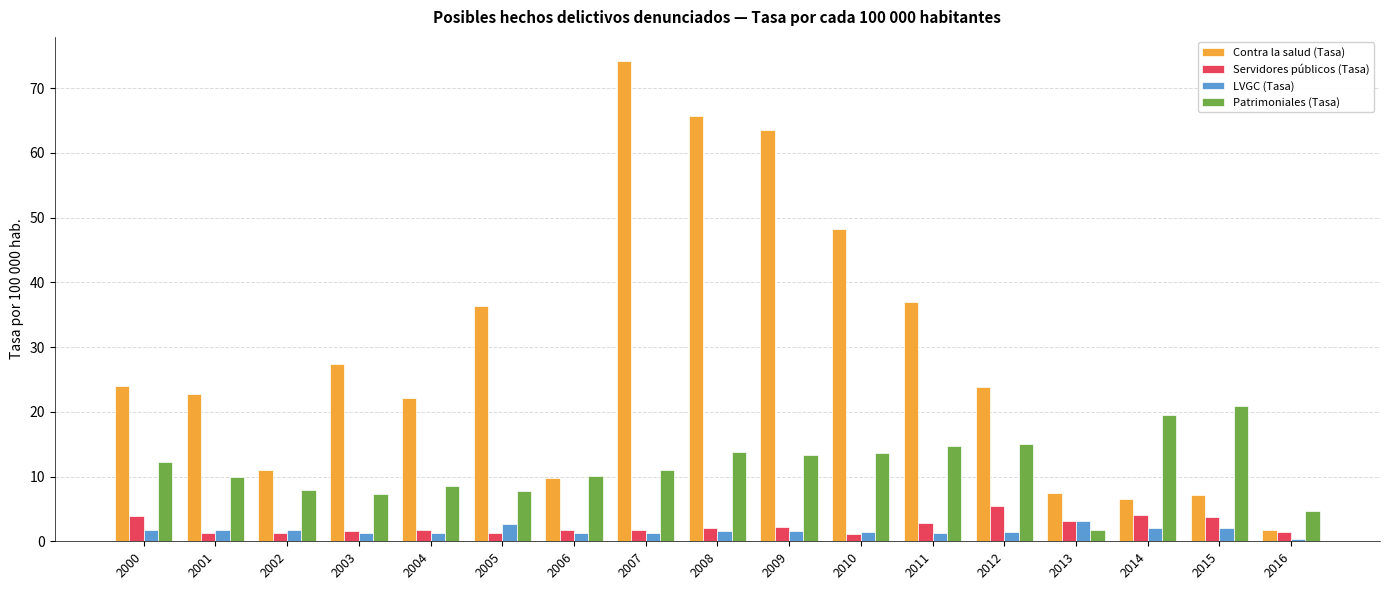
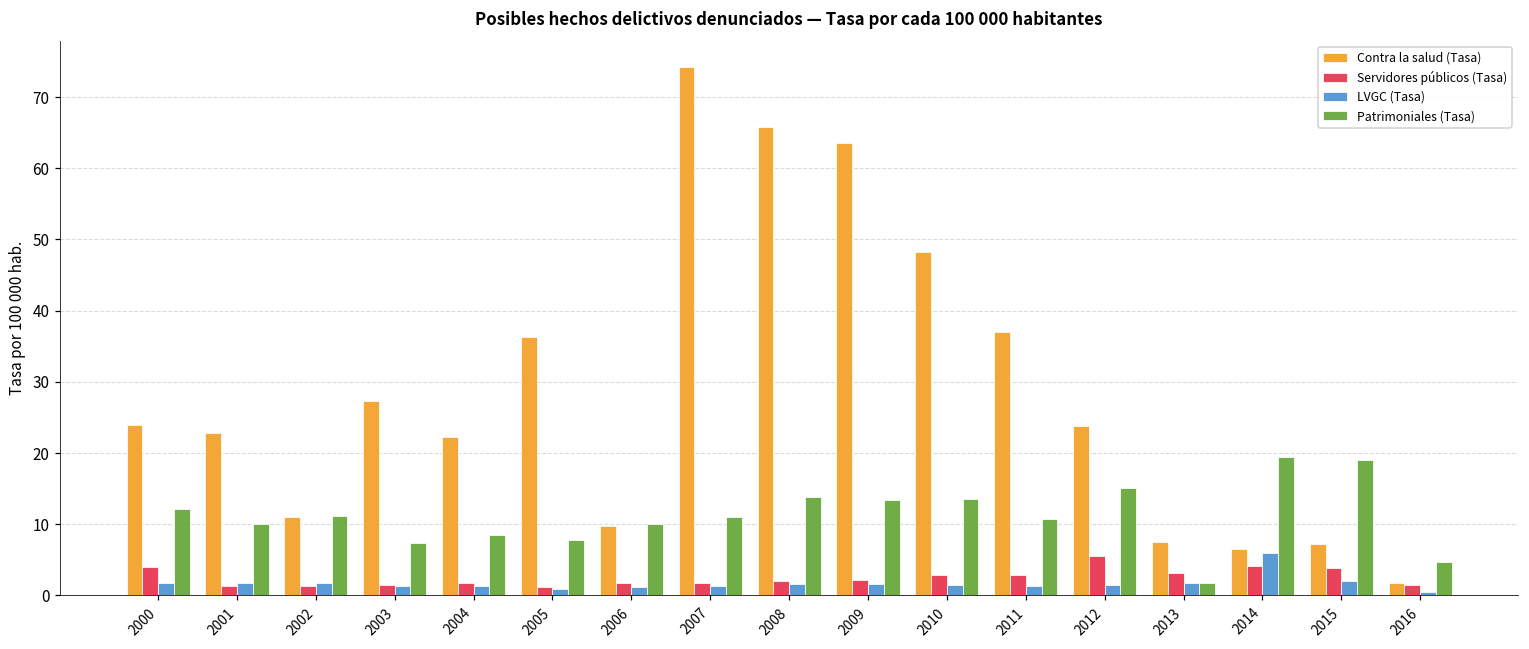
Patrimoniales (Tasa), 2002: 8 -> 11
LVGC (Tasa), 2005: 3 -> 1
Servidores públicos (Tasa), 2010: 1 -> 3
Patrimoniales (Tasa), 2011: 15 -> 11
LVGC (Tasa), 2013: 3 -> 2
LVGC (Tasa), 2014: 2 -> 6
Patrimoniales (Tasa), 2015: 21 -> 19
